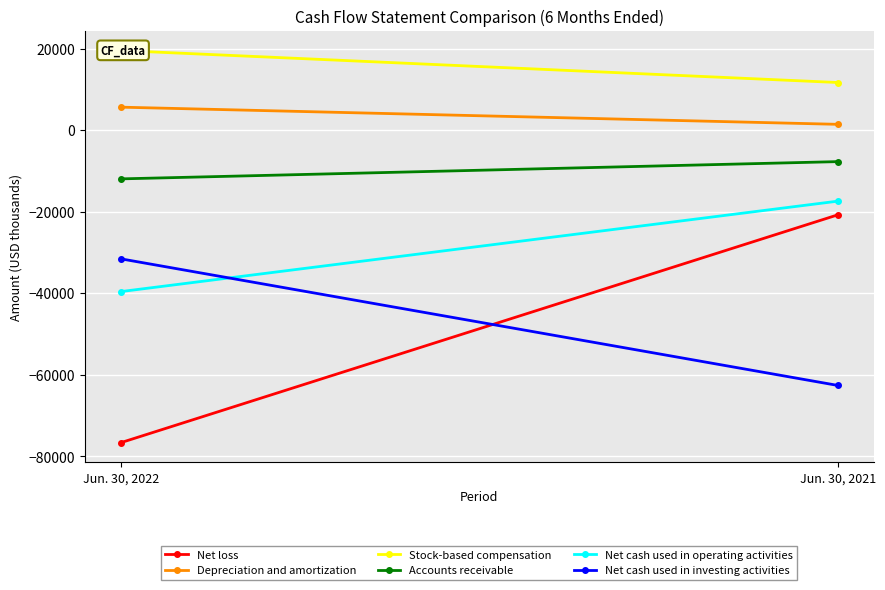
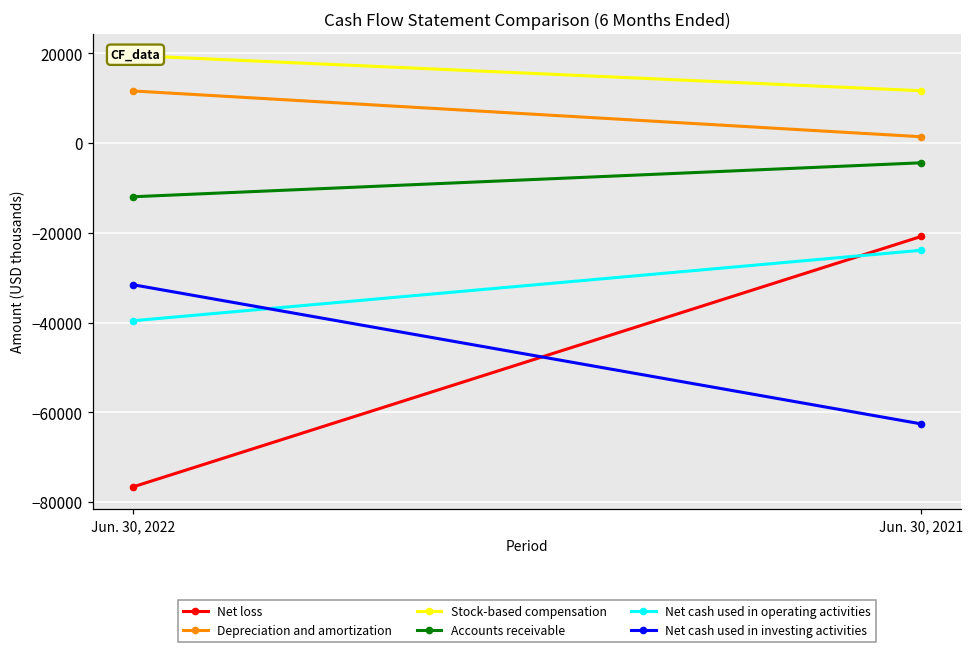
Depreciation and amortization, Jun. 30, 2022: 6000 -> 12000
Accounts receivable, Jun. 30, 2021: -8000 -> -4000
Net cash used in operating activities, Jun. 30, 2021: -17000 -> -24000
